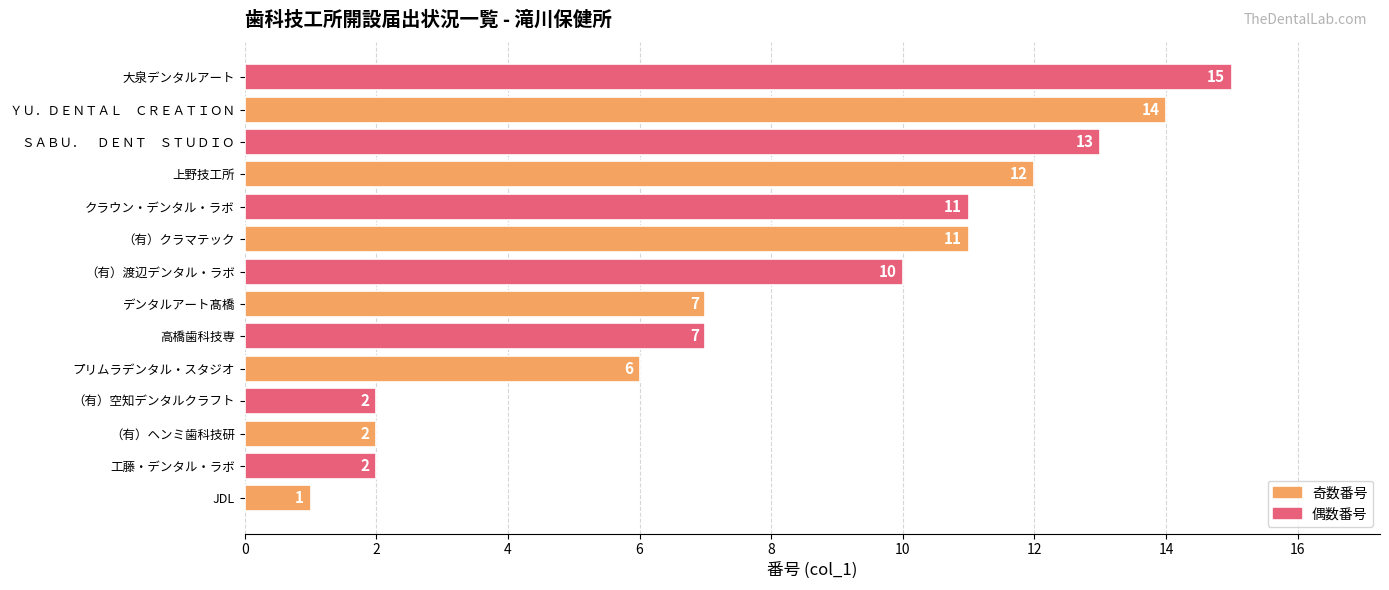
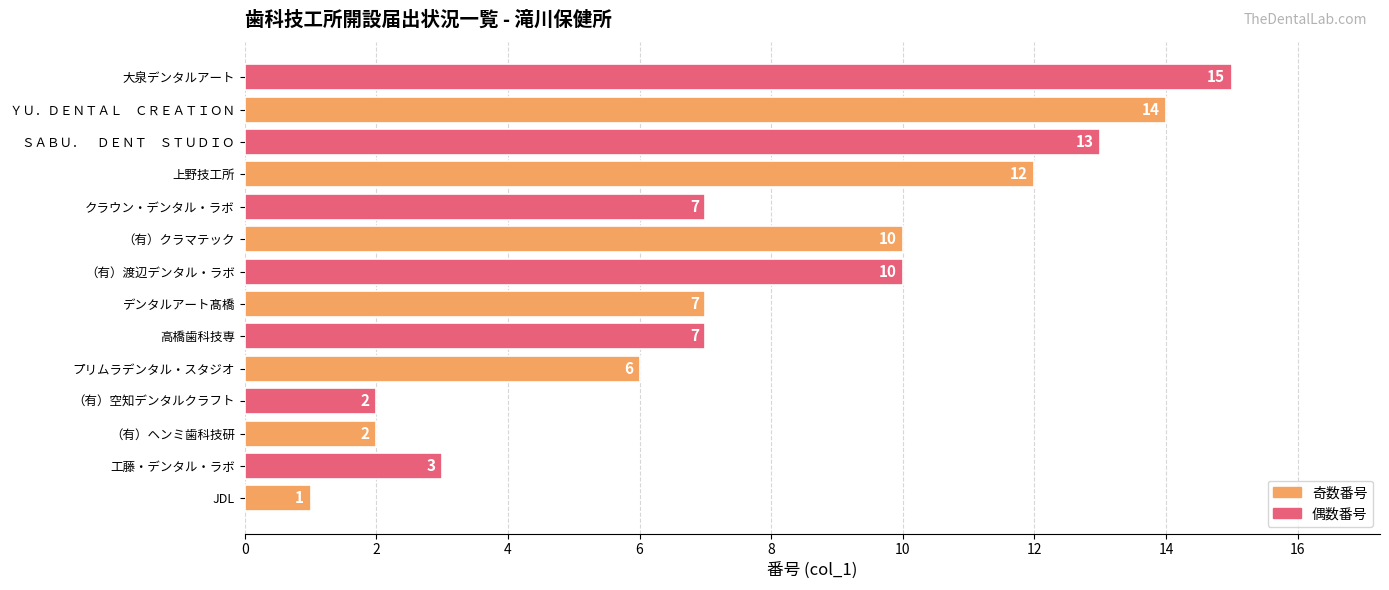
クラウン・デンタル・ラボ: 11 -> 7
（有）クラマテック: 11 -> 10
工藤・デンタル・ラボ: 2 -> 3
